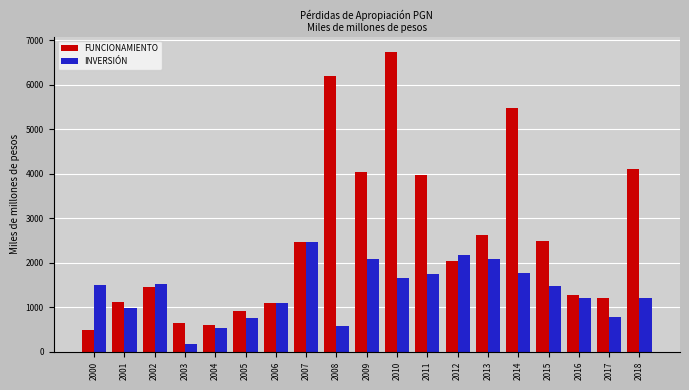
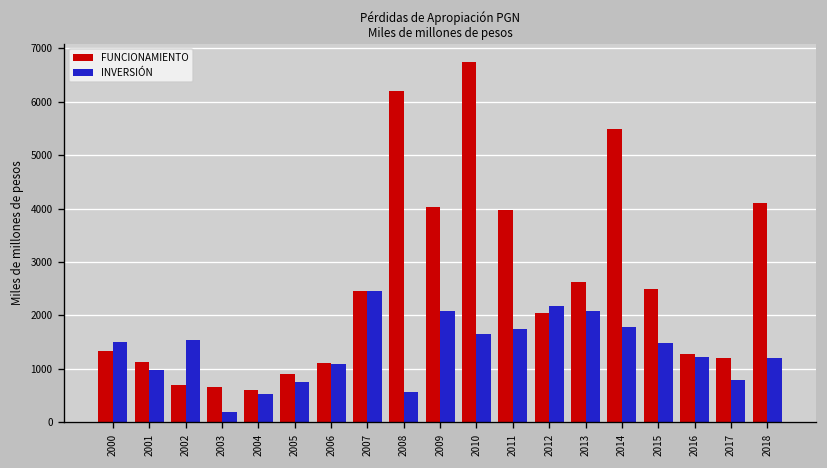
FUNCIONAMIENTO, 2000: 500 -> 1300
FUNCIONAMIENTO, 2002: 1400 -> 700
